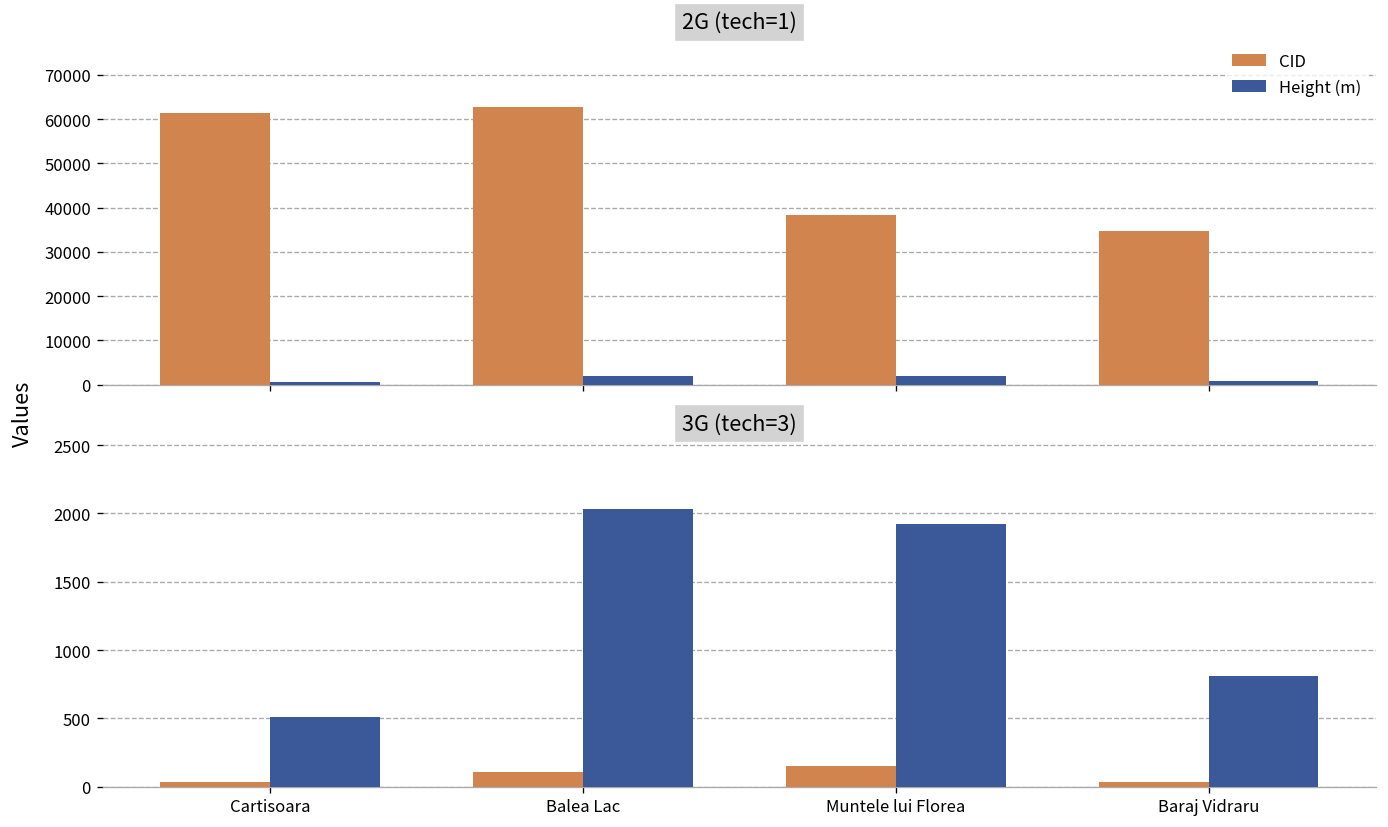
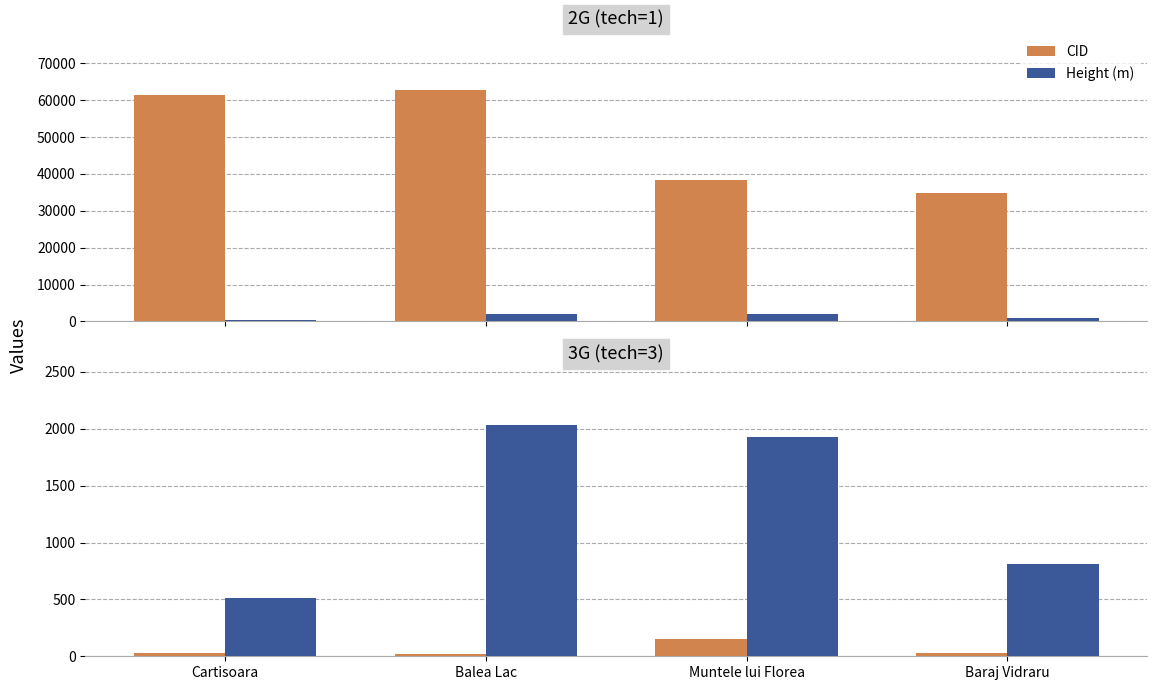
3G (tech=3), CID, Balea Lac: 110 -> 20
